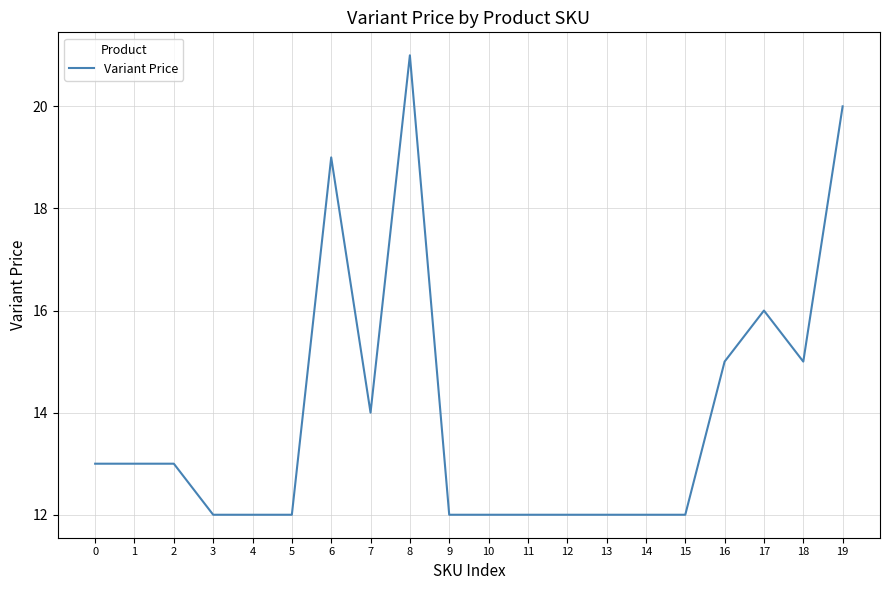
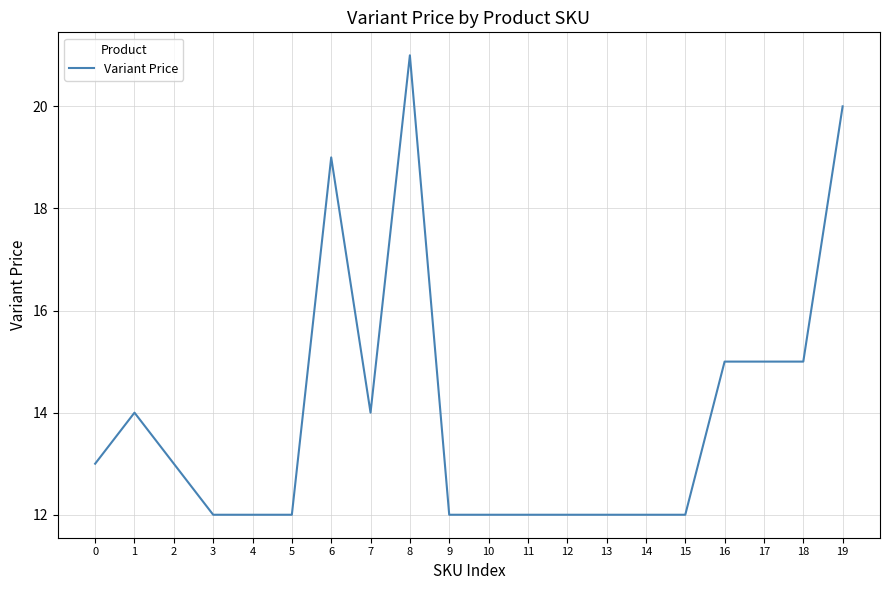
1: 13 -> 14
17: 16 -> 15
